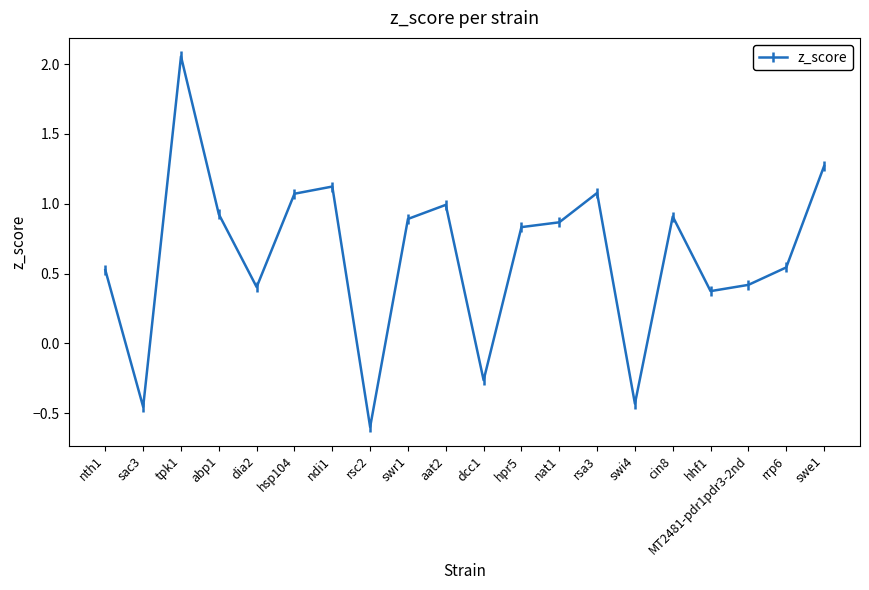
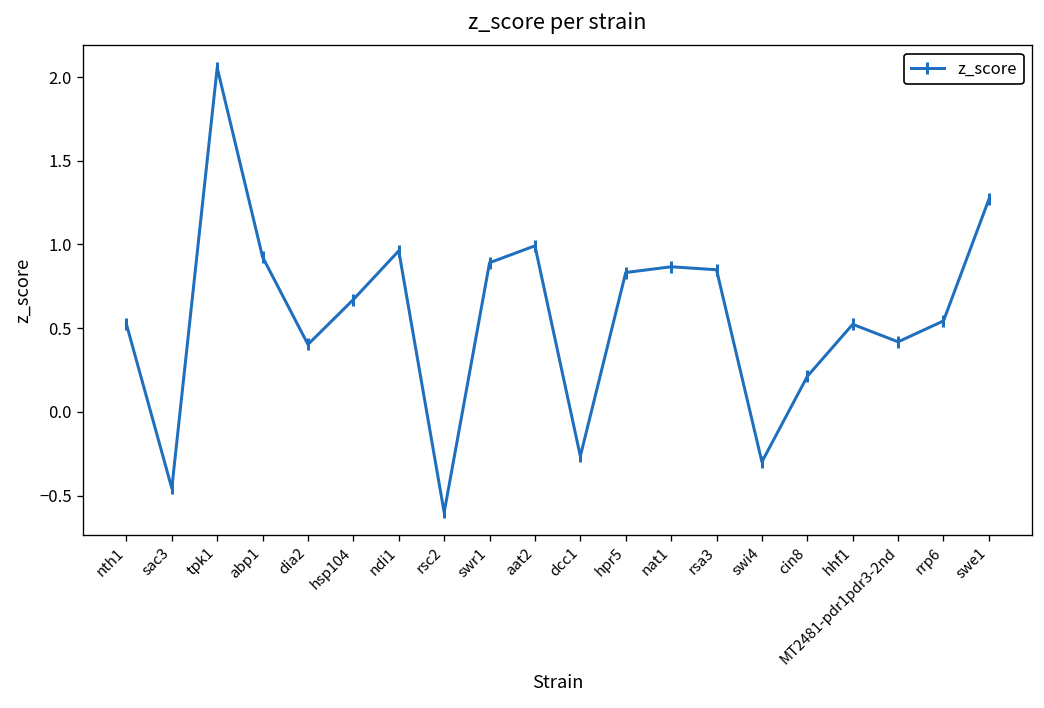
hsp104: 1.07 -> 0.67
ndi1: 1.12 -> 0.96
rsa3: 1.08 -> 0.85
swi4: -0.43 -> -0.30
cin8: 0.91 -> 0.21
hhf1: 0.37 -> 0.52
